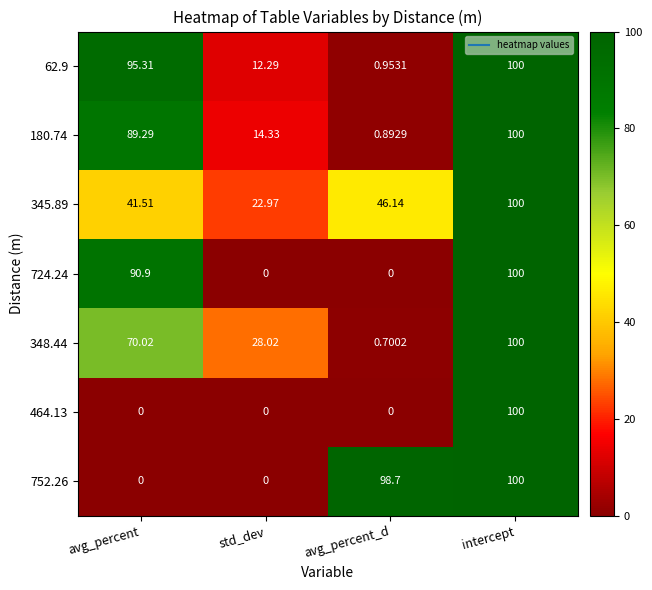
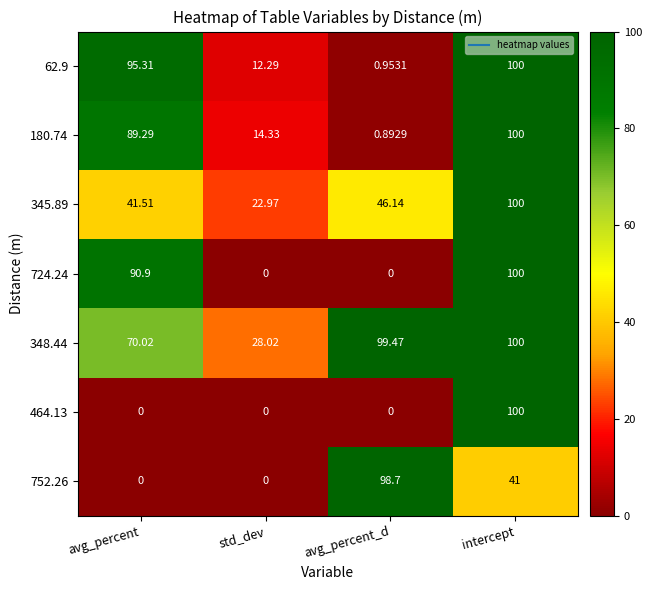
348.44, avg_percent_d: 0.7002 -> 99.47
752.26, intercept: 100 -> 41
